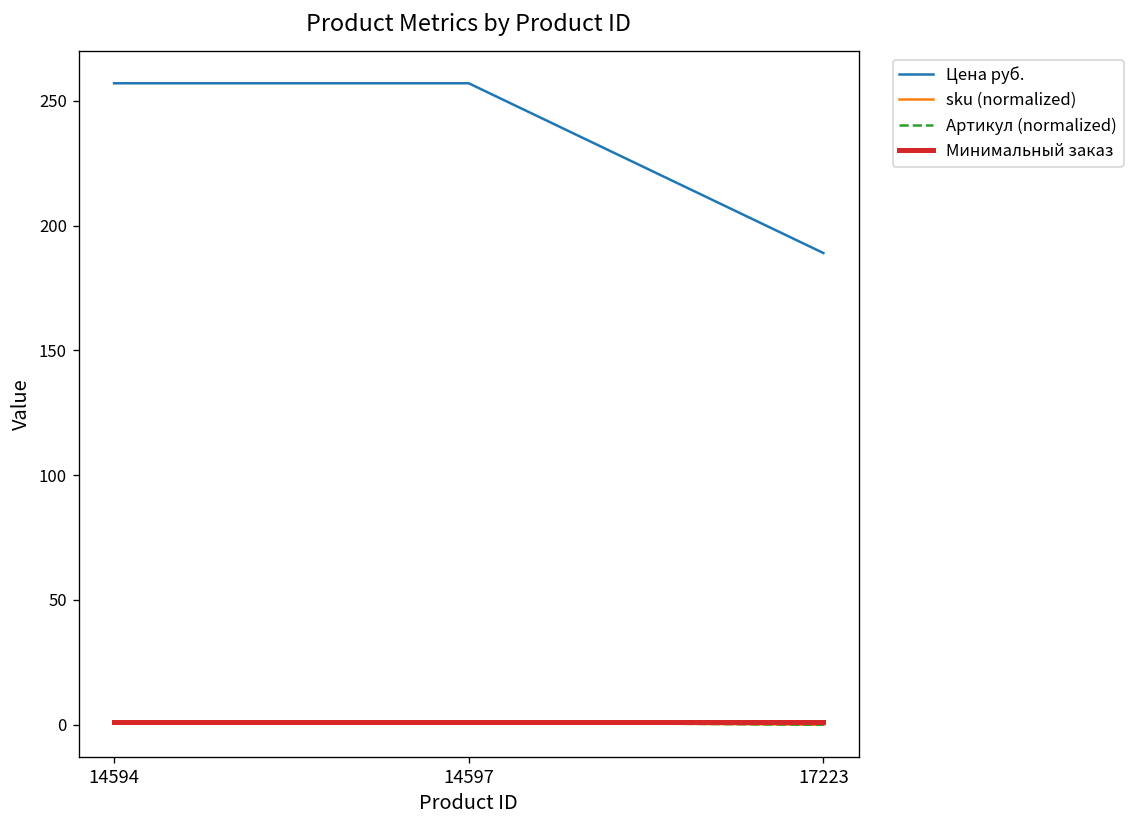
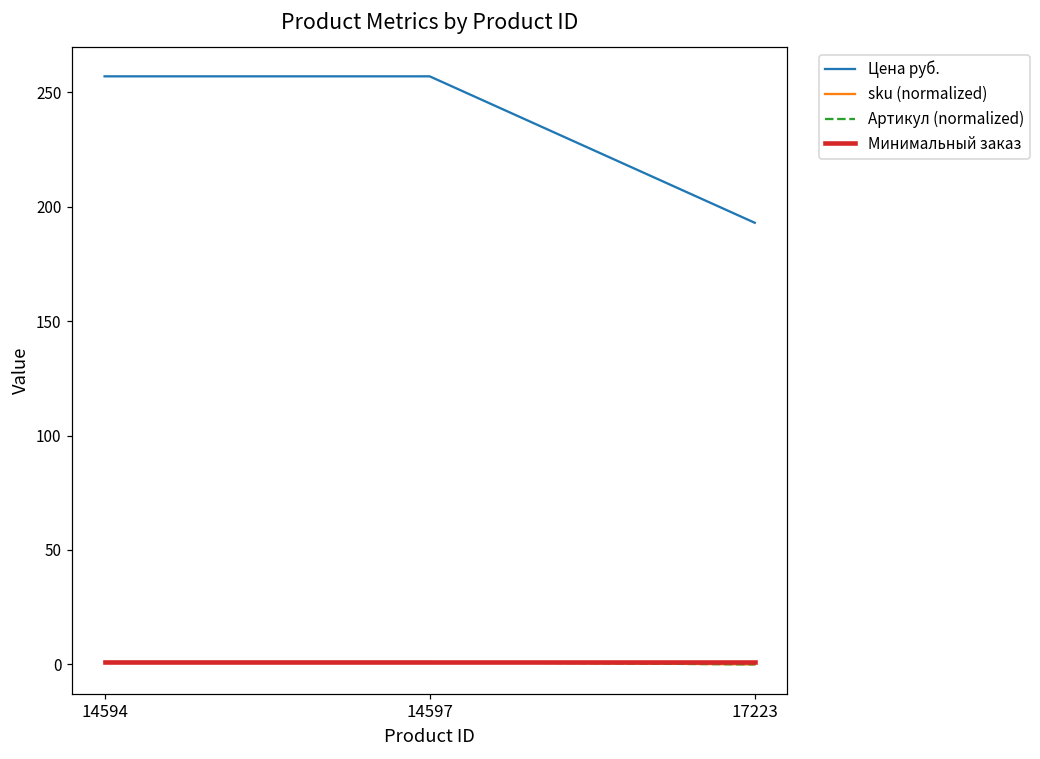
Цена руб., 17223: 189 -> 193
